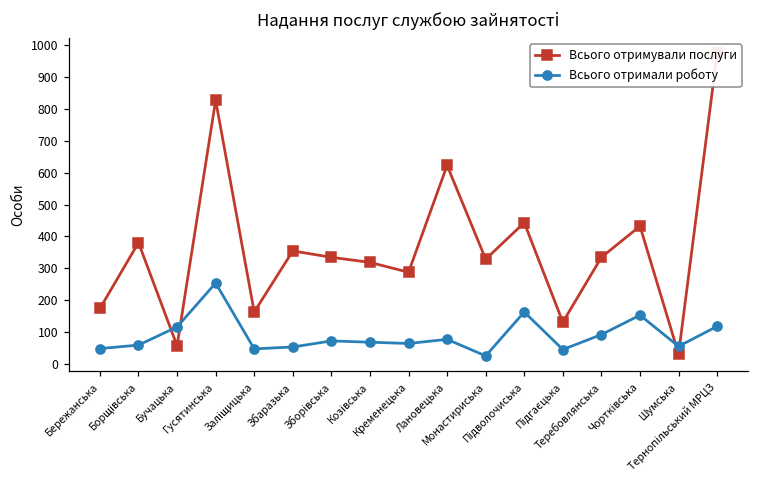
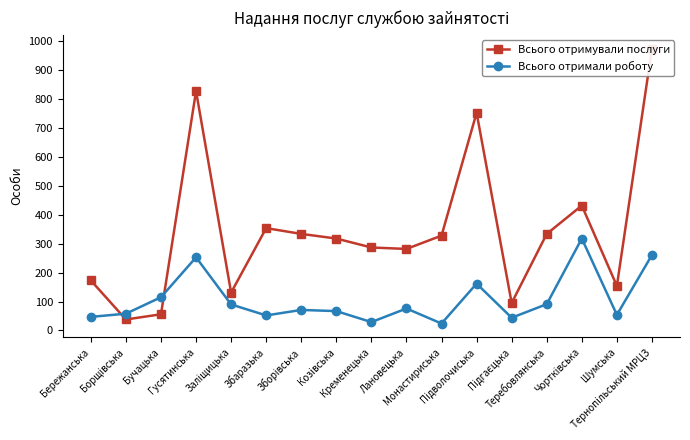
Всього отримували послуги, Борщівська: 380 -> 40
Всього отримували послуги, Заліщицька: 160 -> 130
Всього отримали роботу, Заліщицька: 50 -> 90
Всього отримали роботу, Кременецька: 60 -> 30
Всього отримували послуги, Лановецька: 620 -> 280
Всього отримували послуги, Підволочиська: 440 -> 750
Всього отримували послуги, Підгаєцька: 130 -> 100
Всього отримали роботу, Чортківська: 150 -> 320
Всього отримували послуги, Шумська: 30 -> 150
Всього отримали роботу, Тернопільський МРЦЗ: 120 -> 260
